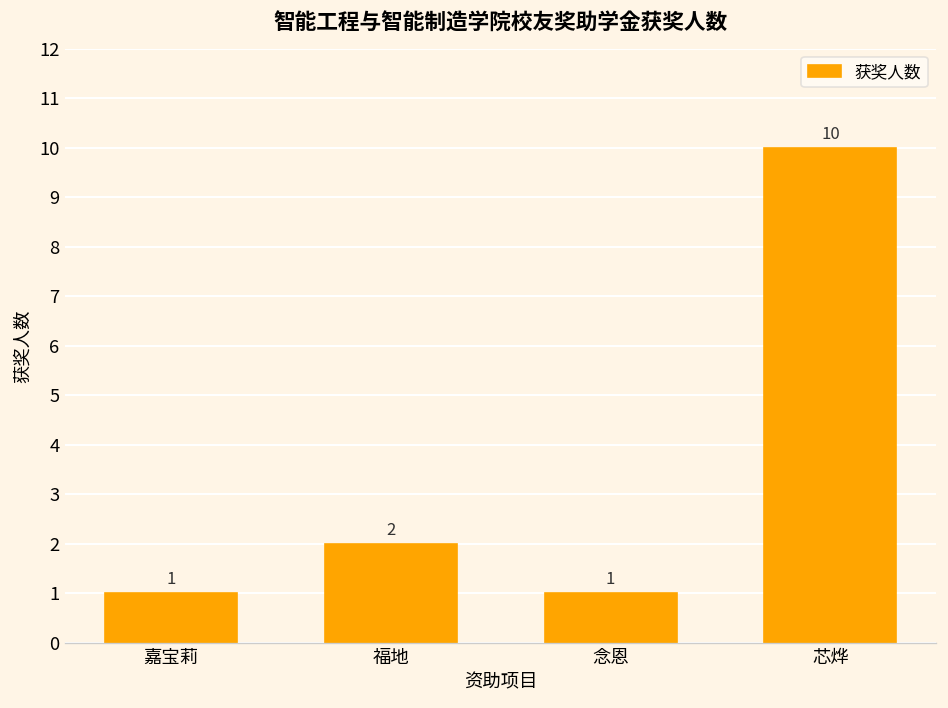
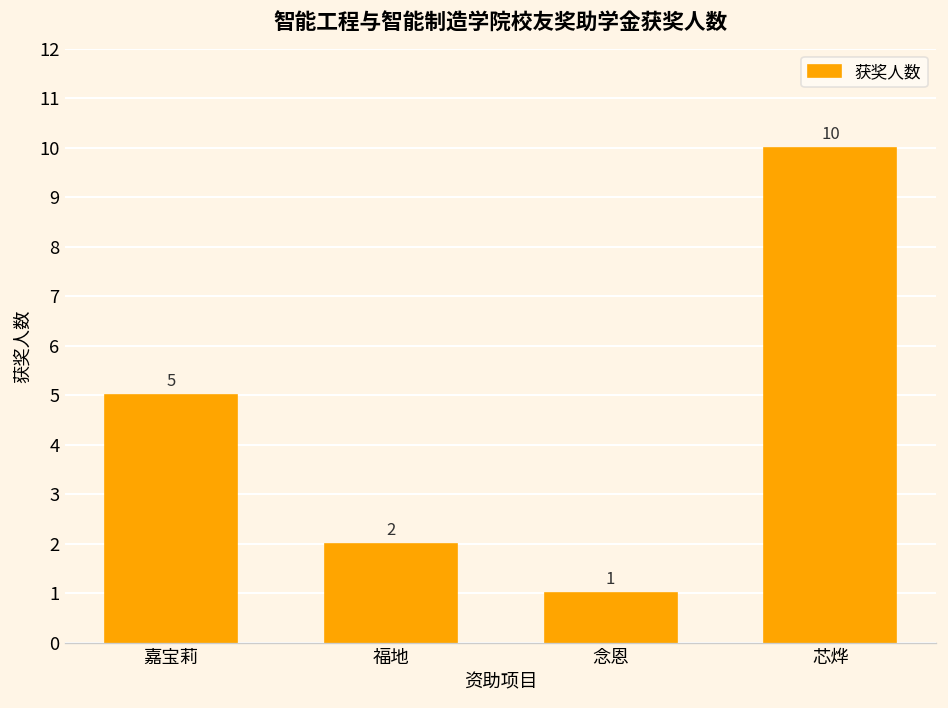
嘉宝莉: 1 -> 5
